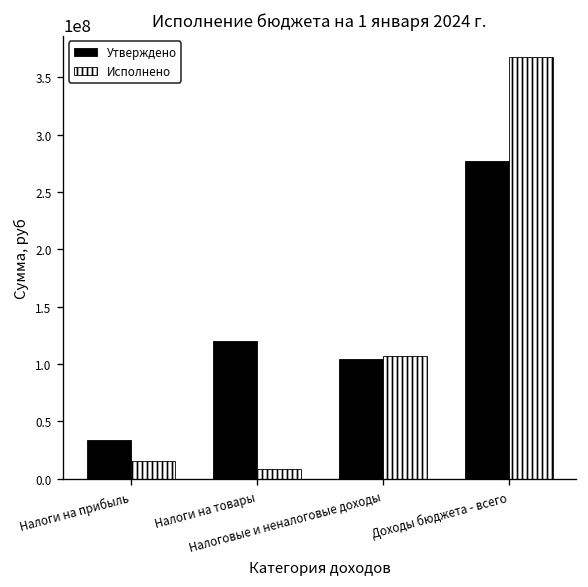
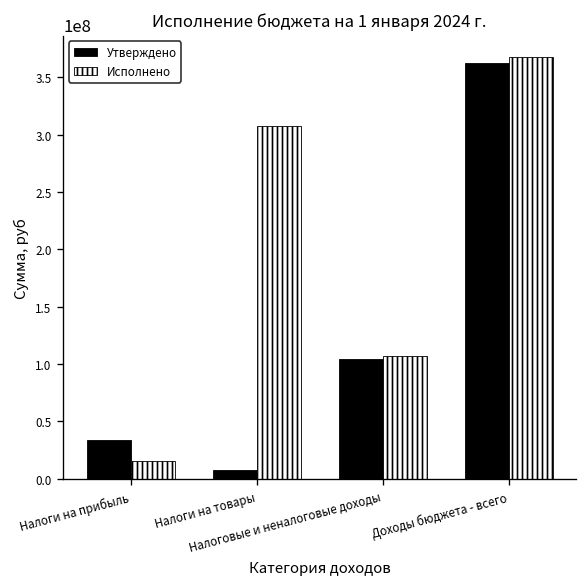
Утверждено, Налоги на товары: 120000000 -> 10000000
Исполнено, Налоги на товары: 10000000 -> 310000000
Утверждено, Доходы бюджета - всего: 280000000 -> 360000000
